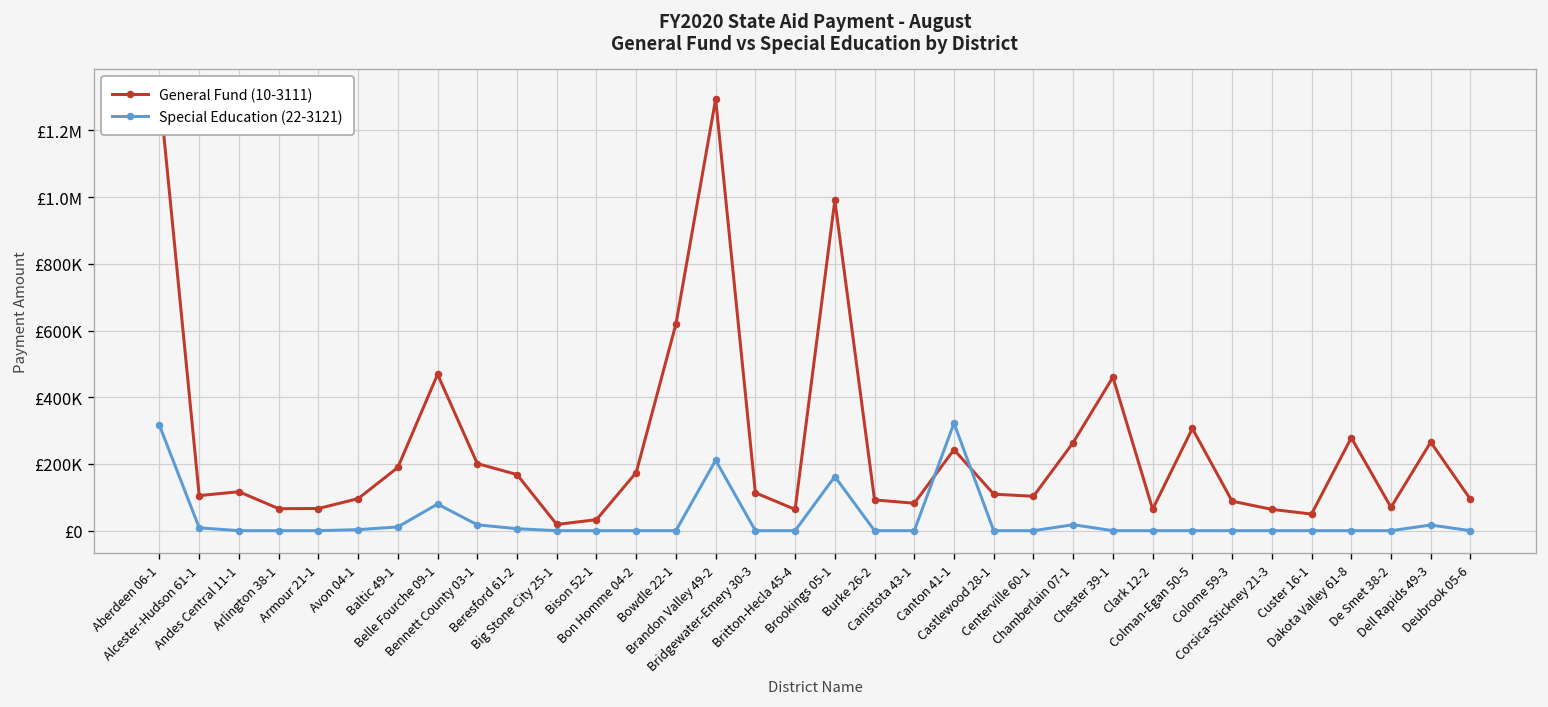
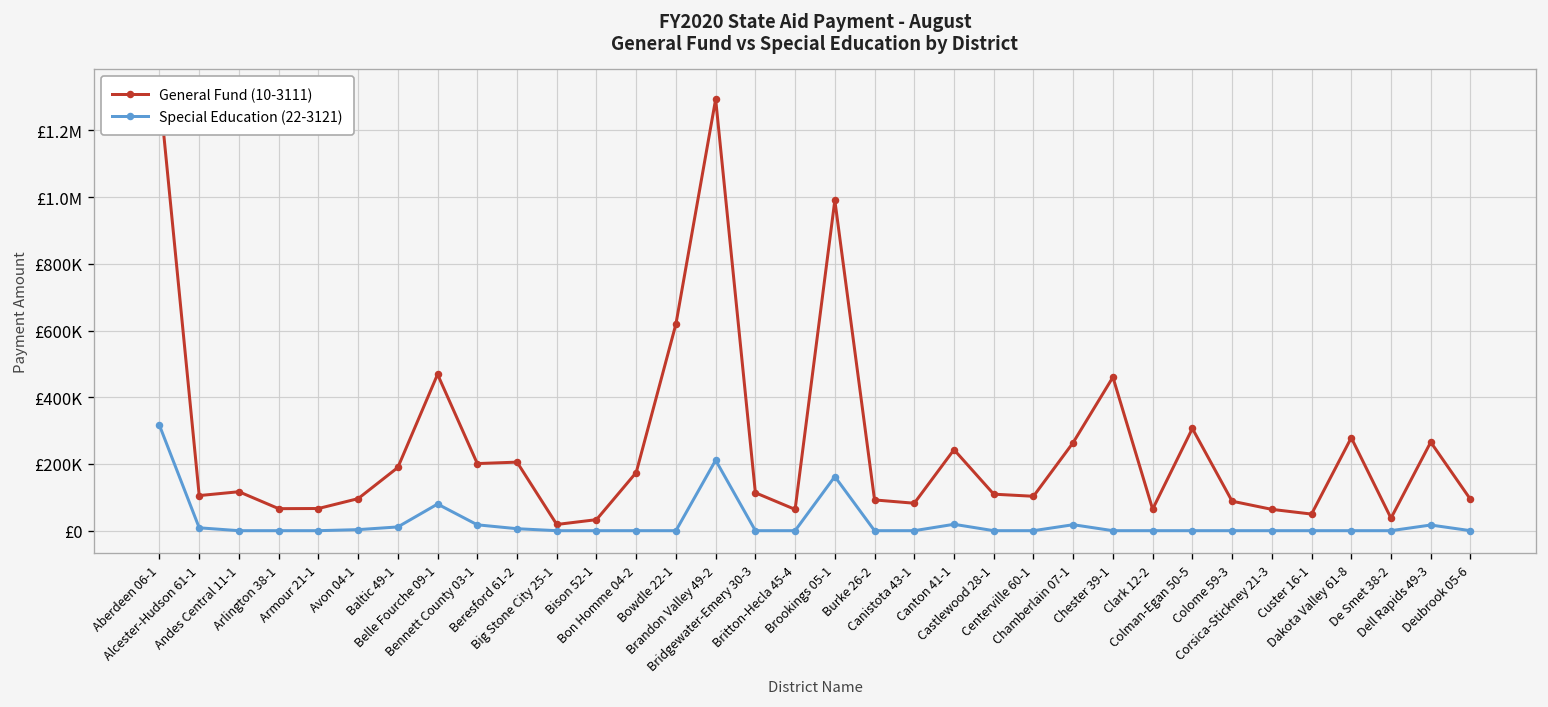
General Fund (10-3111), Beresford 61-2: £170000 -> £210000
Special Education (22-3121), Canton 41-1: £320000 -> £20000
General Fund (10-3111), De Smet 38-2: £70000 -> £40000
